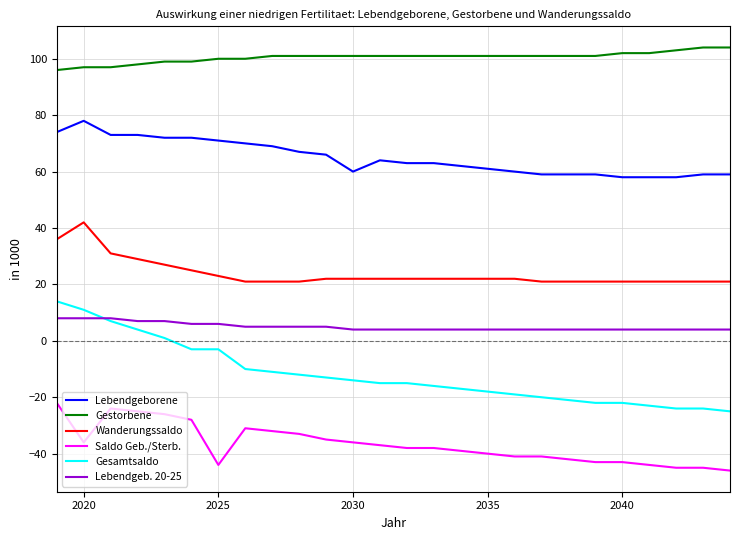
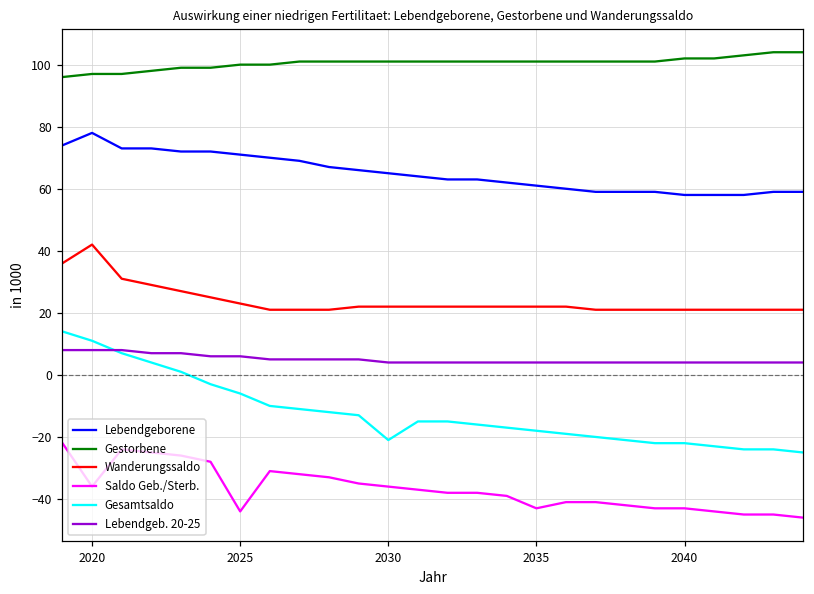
Gesamtsaldo, 2025: -3 -> -6
Lebendgeborene, 2030: 60 -> 65
Gesamtsaldo, 2030: -14 -> -21
Saldo Geb./Sterb., 2035: -40 -> -43
